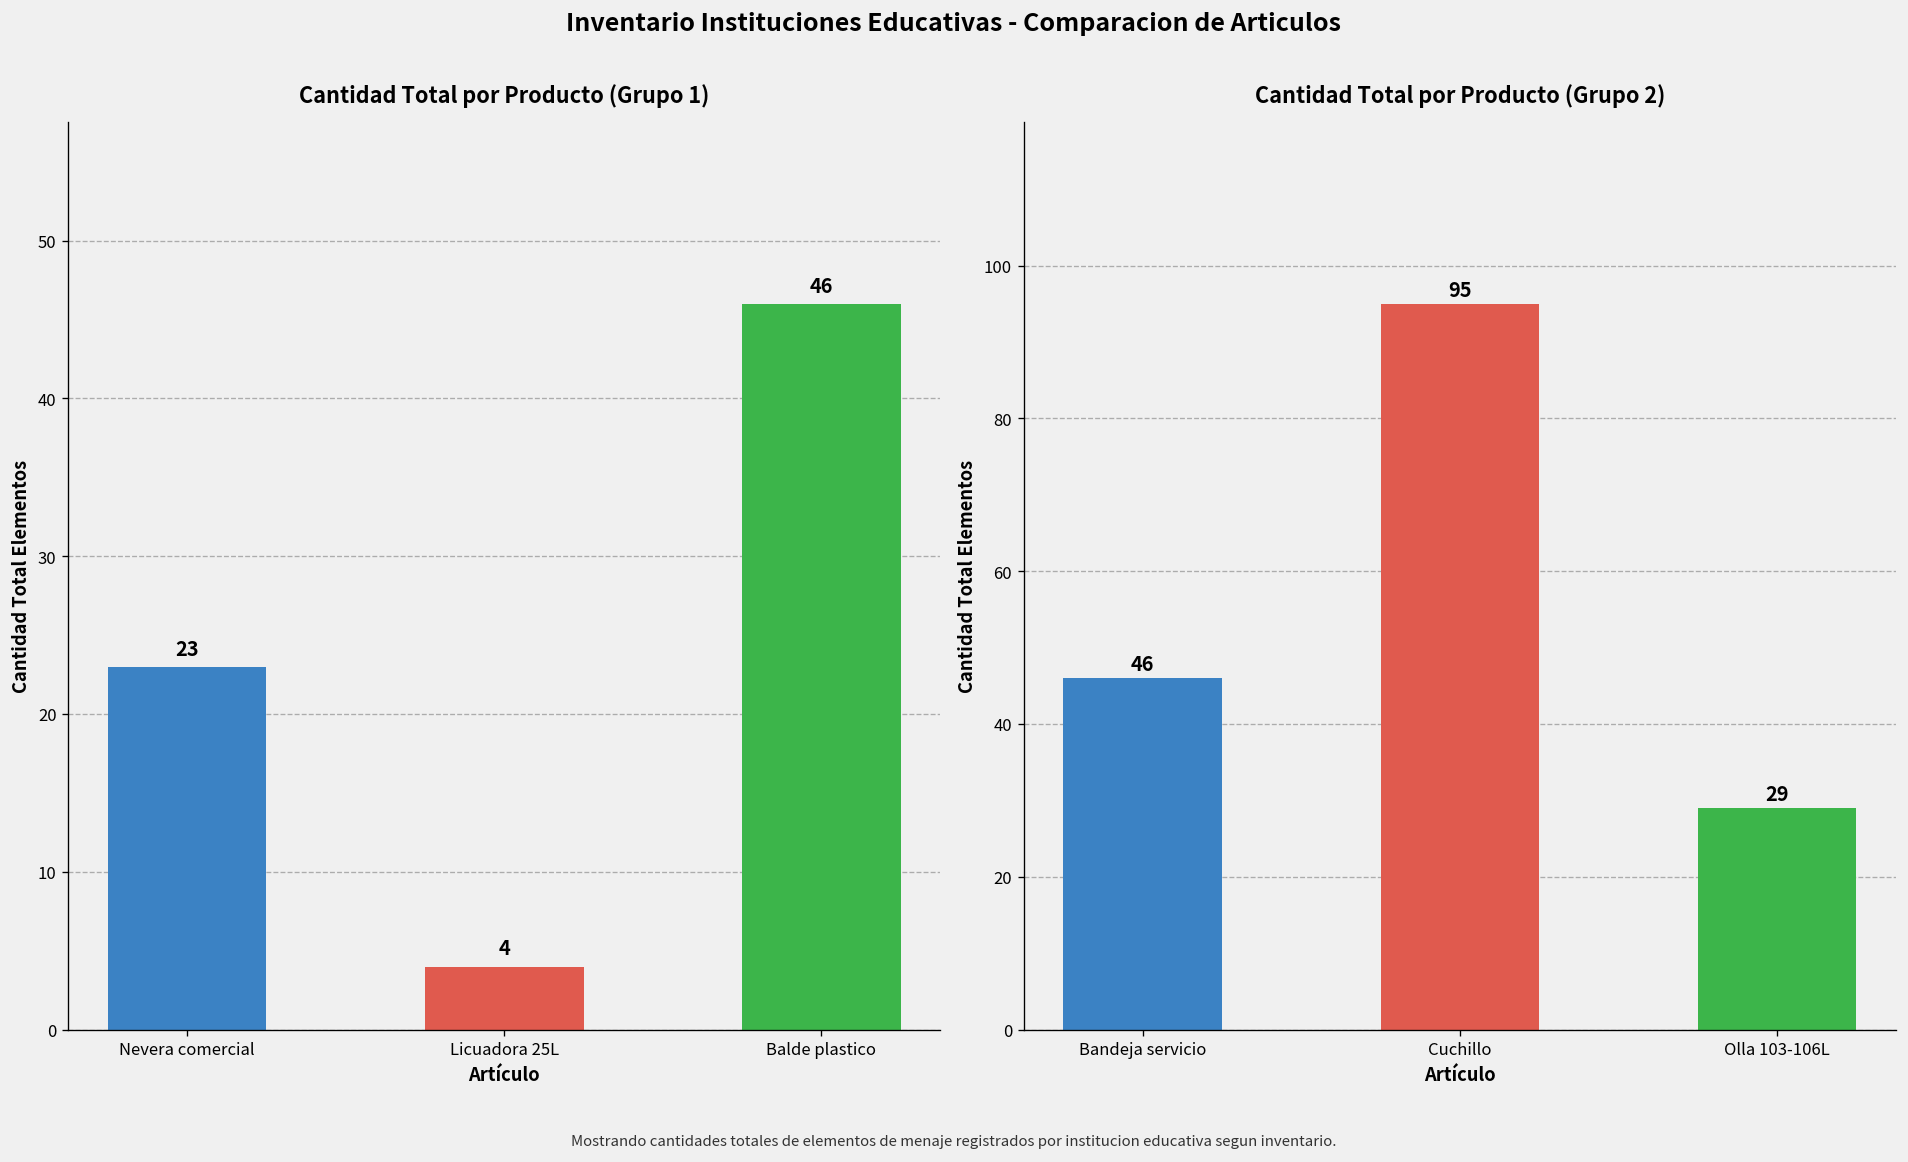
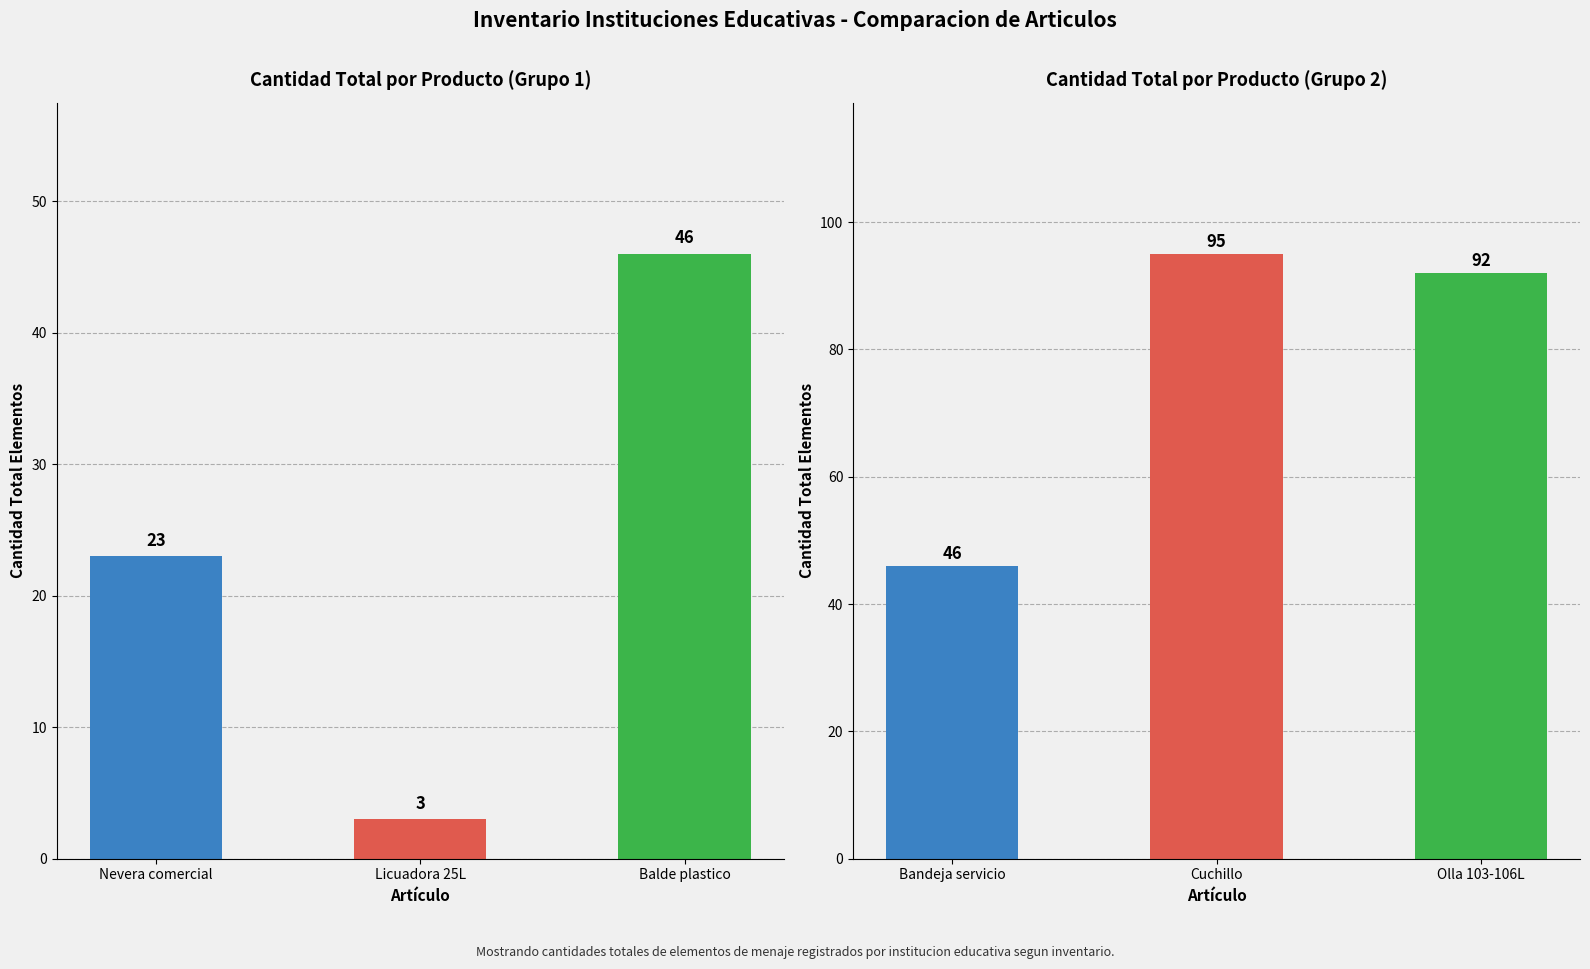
Cantidad Total por Producto (Grupo 1), Licuadora 25L: 4 -> 3
Cantidad Total por Producto (Grupo 2), Olla 103-106L: 29 -> 92
